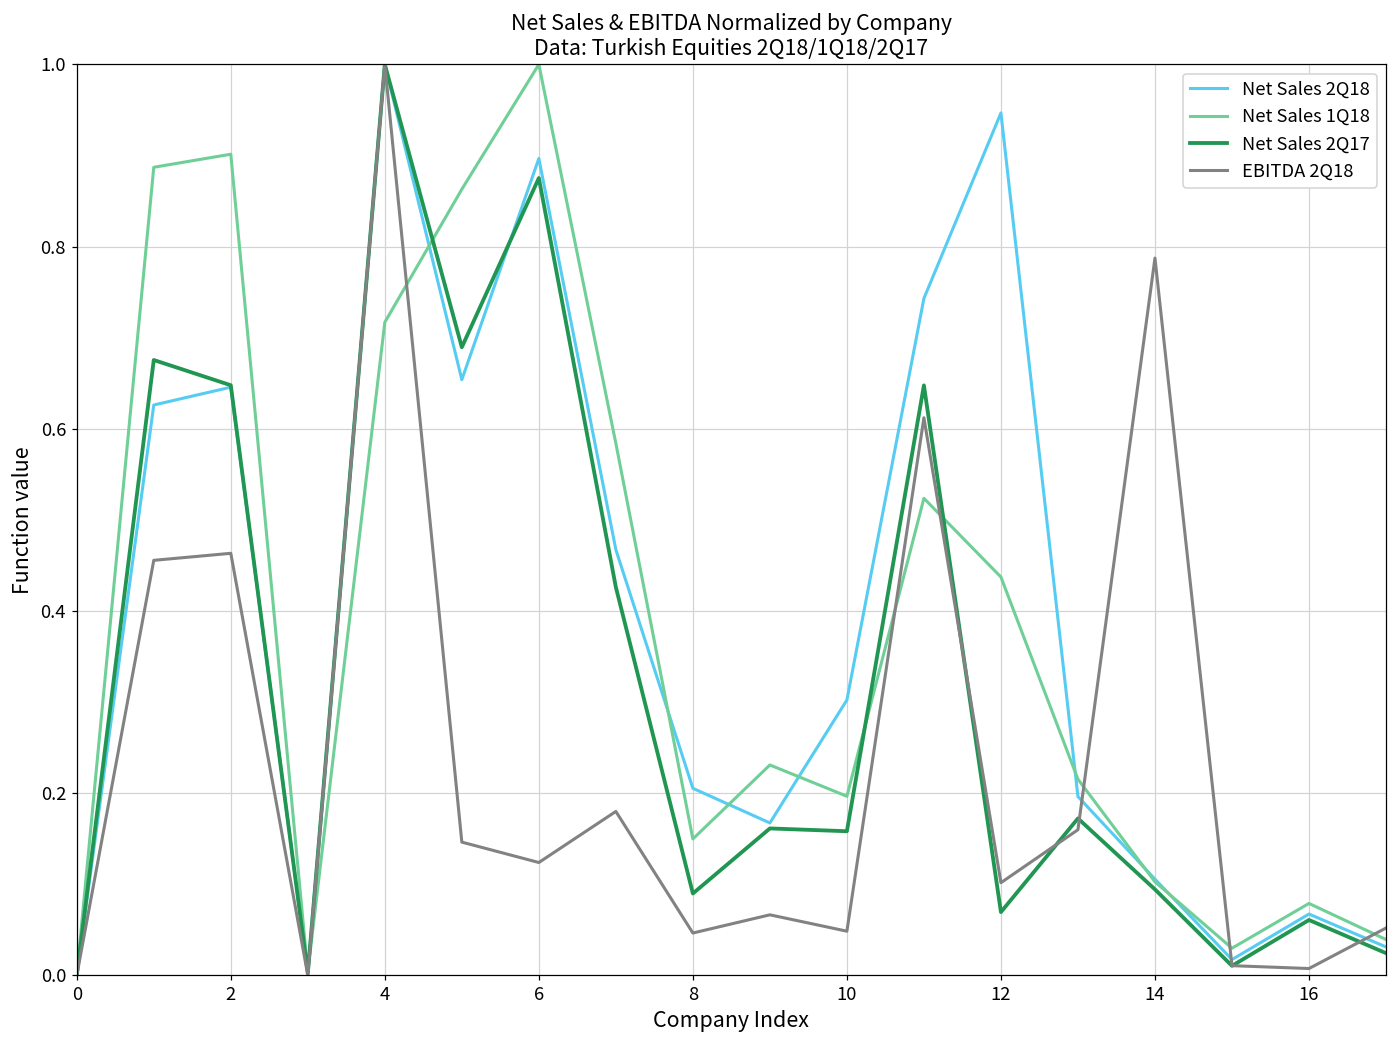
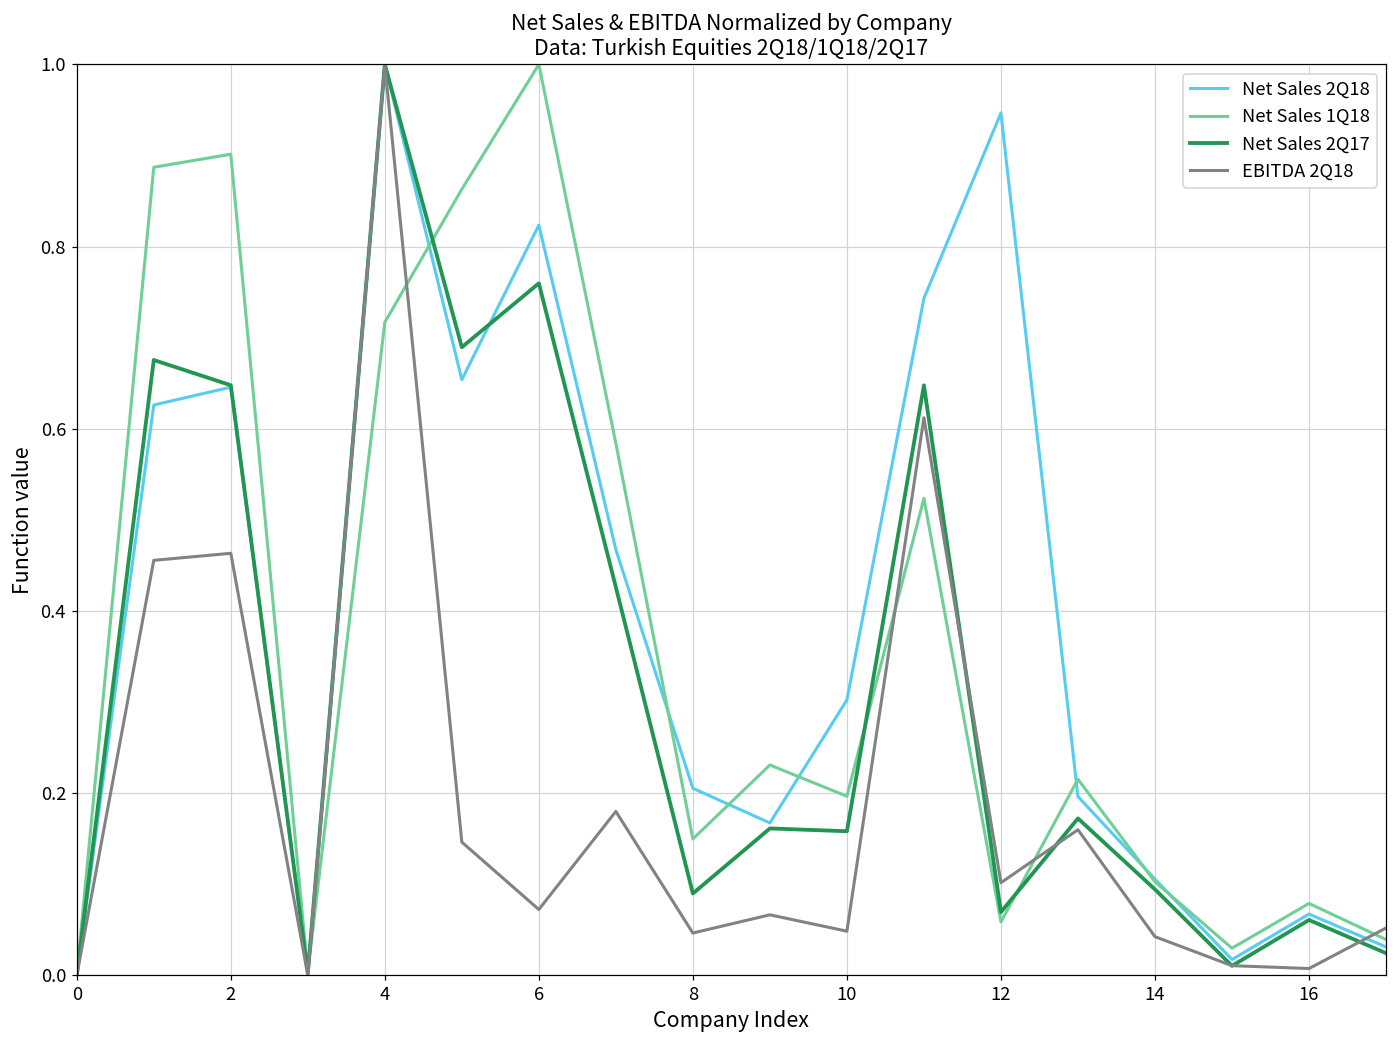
Net Sales 2Q18, 6: 0.90 -> 0.82
Net Sales 2Q17, 6: 0.88 -> 0.76
EBITDA 2Q18, 6: 0.12 -> 0.07
Net Sales 1Q18, 12: 0.44 -> 0.06
EBITDA 2Q18, 14: 0.79 -> 0.04
